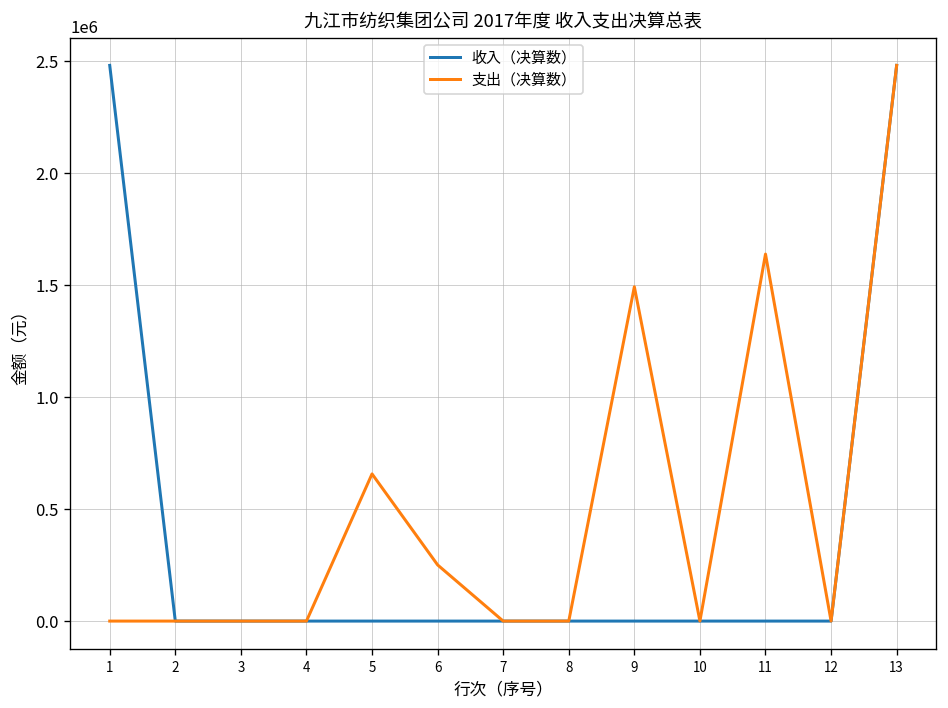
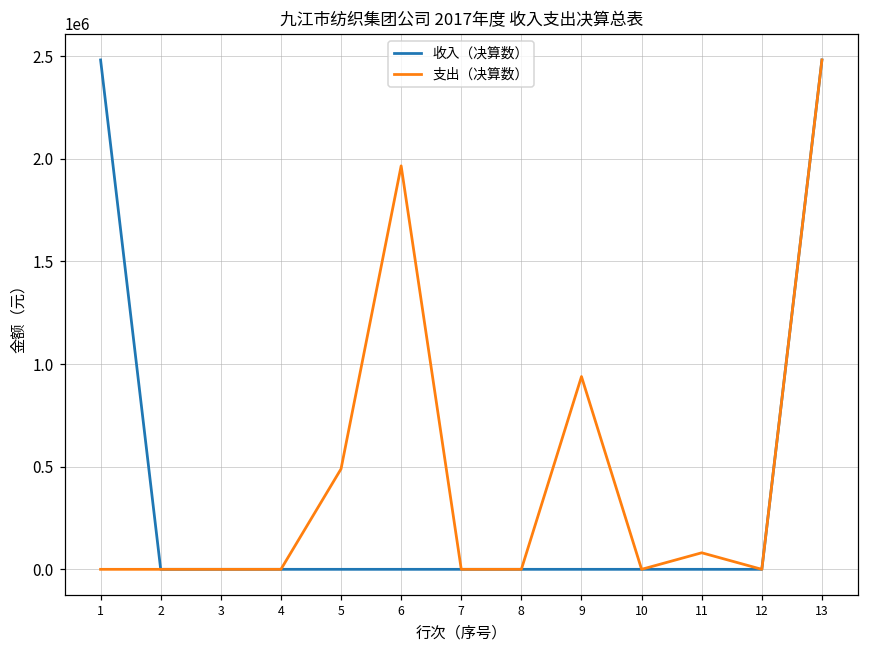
支出（决算数）, 5: 660000 -> 490000
支出（决算数）, 6: 250000 -> 1970000
支出（决算数）, 9: 1490000 -> 940000
支出（决算数）, 11: 1640000 -> 80000
